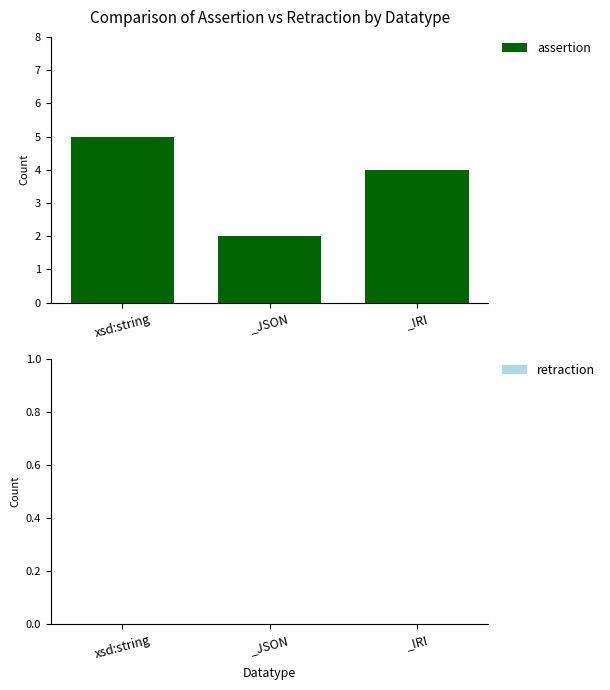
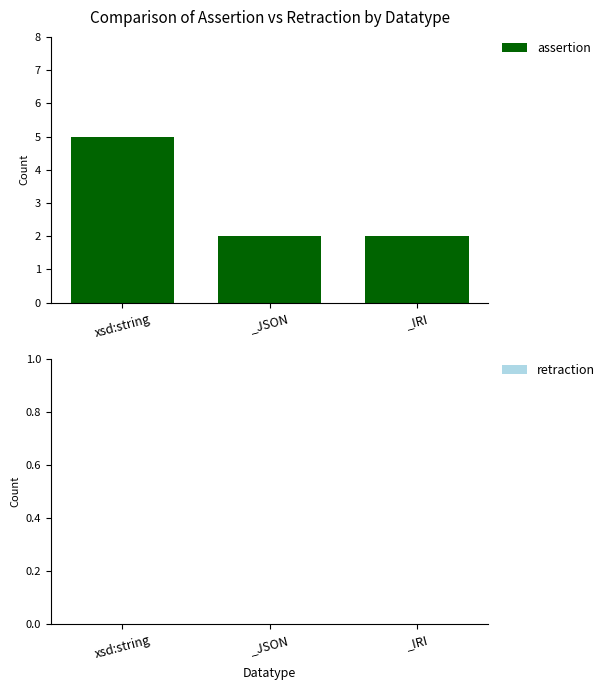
Comparison of Assertion vs Retraction by Datatype, _IRI: 4 -> 2
